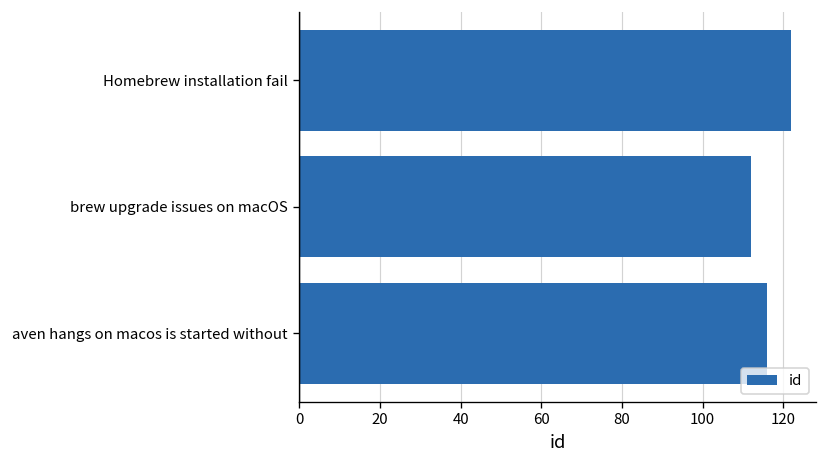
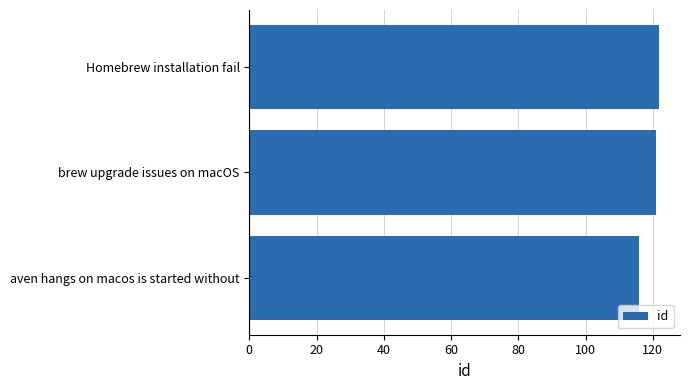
brew upgrade issues on macOS: 112 -> 121
